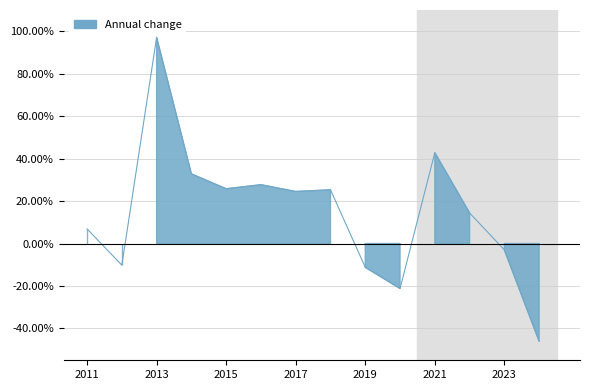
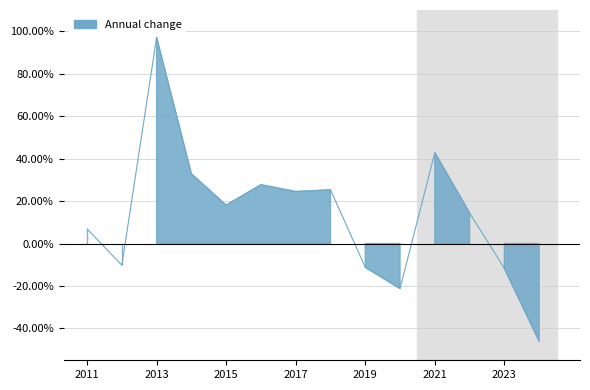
2015: 26% -> 18%
2023: -3% -> -12%
